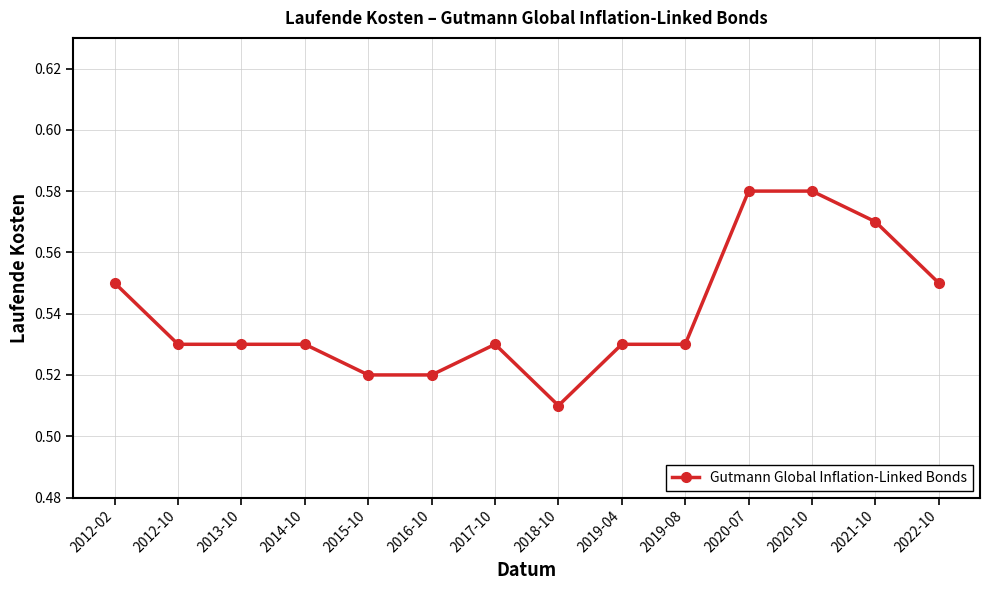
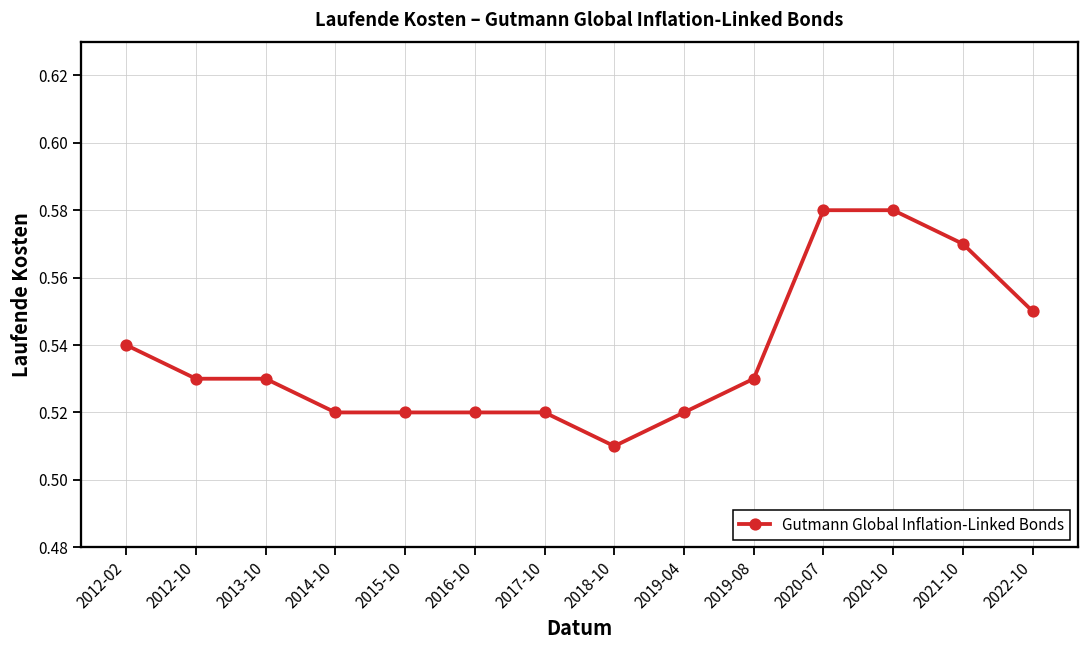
2012-02: 0.55 -> 0.54
2014-10: 0.53 -> 0.52
2017-10: 0.53 -> 0.52
2019-04: 0.53 -> 0.52
